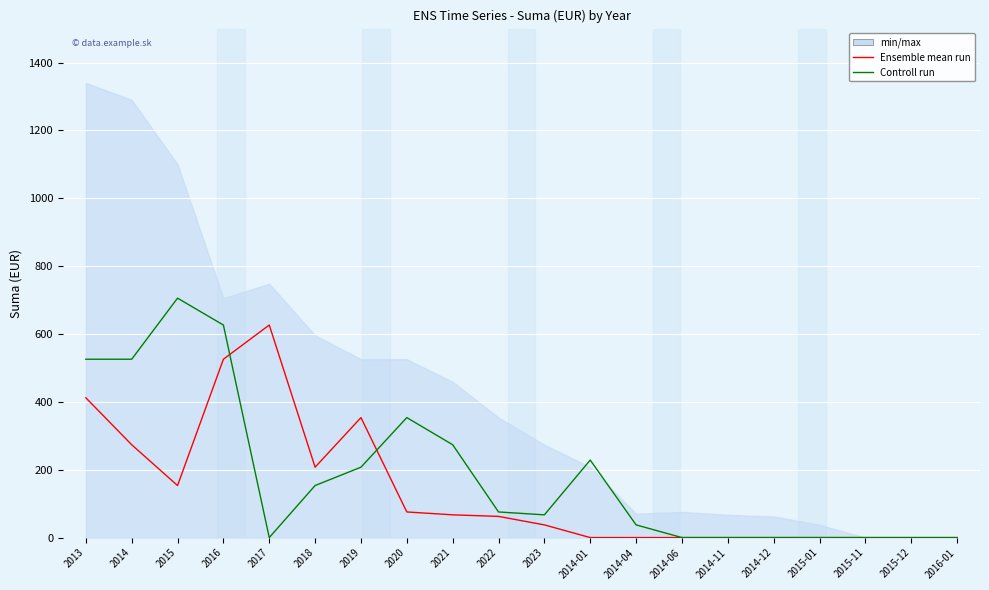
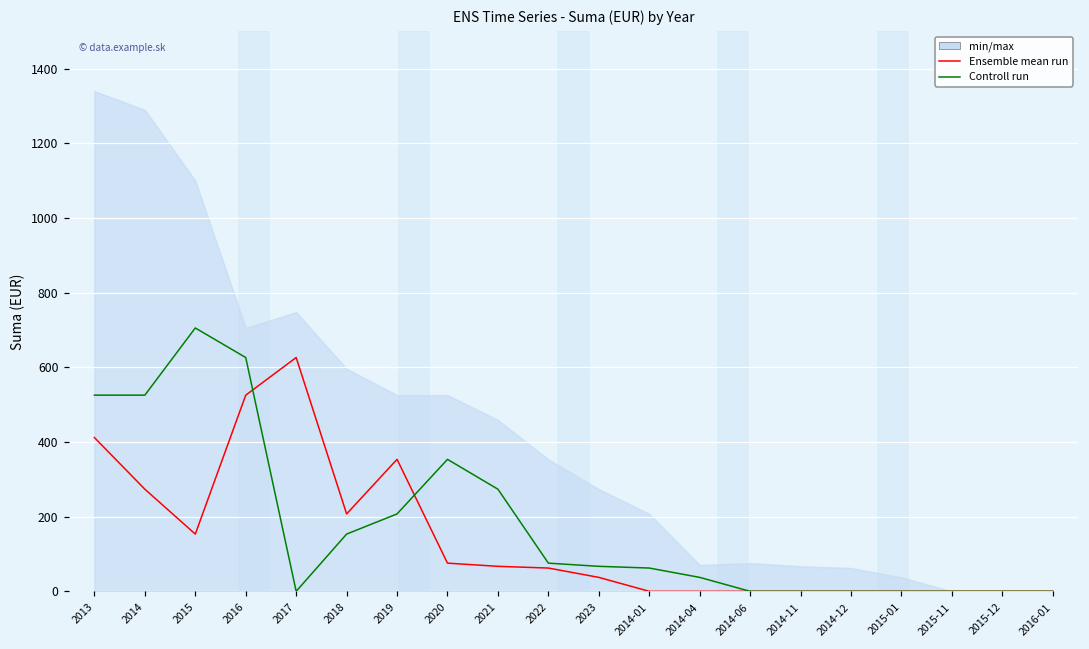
Controll run, 2014-01: 230 -> 60
